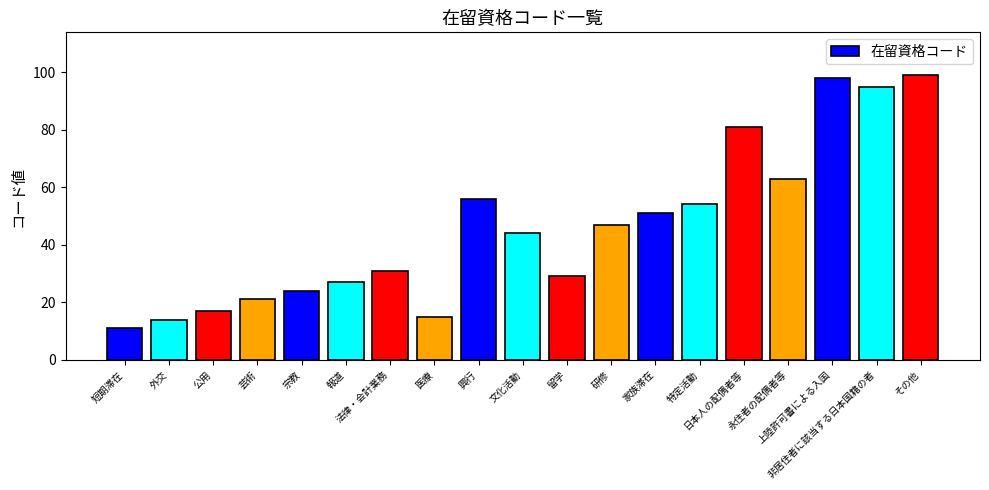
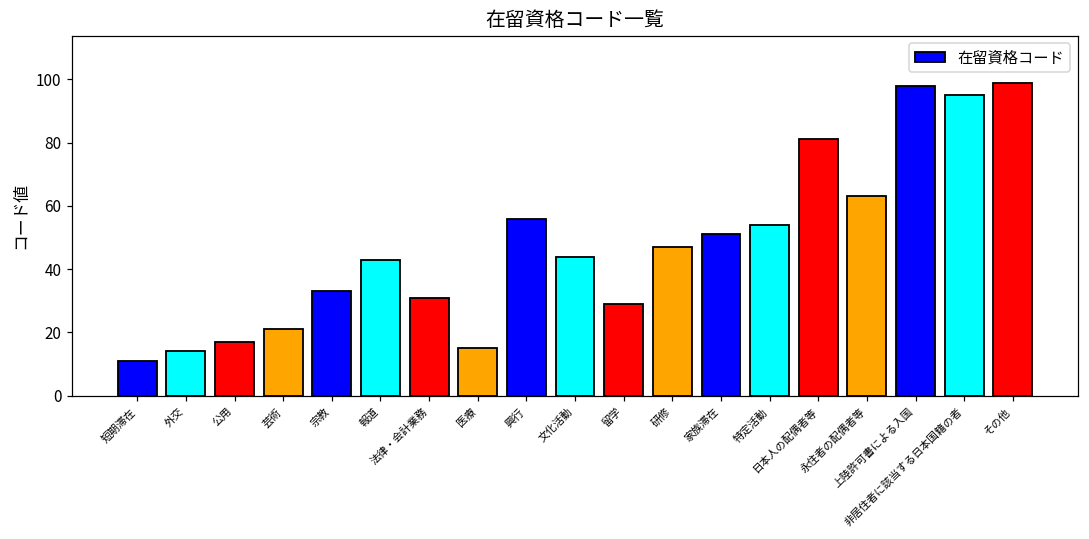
宗教: 24 -> 33
報道: 27 -> 43
